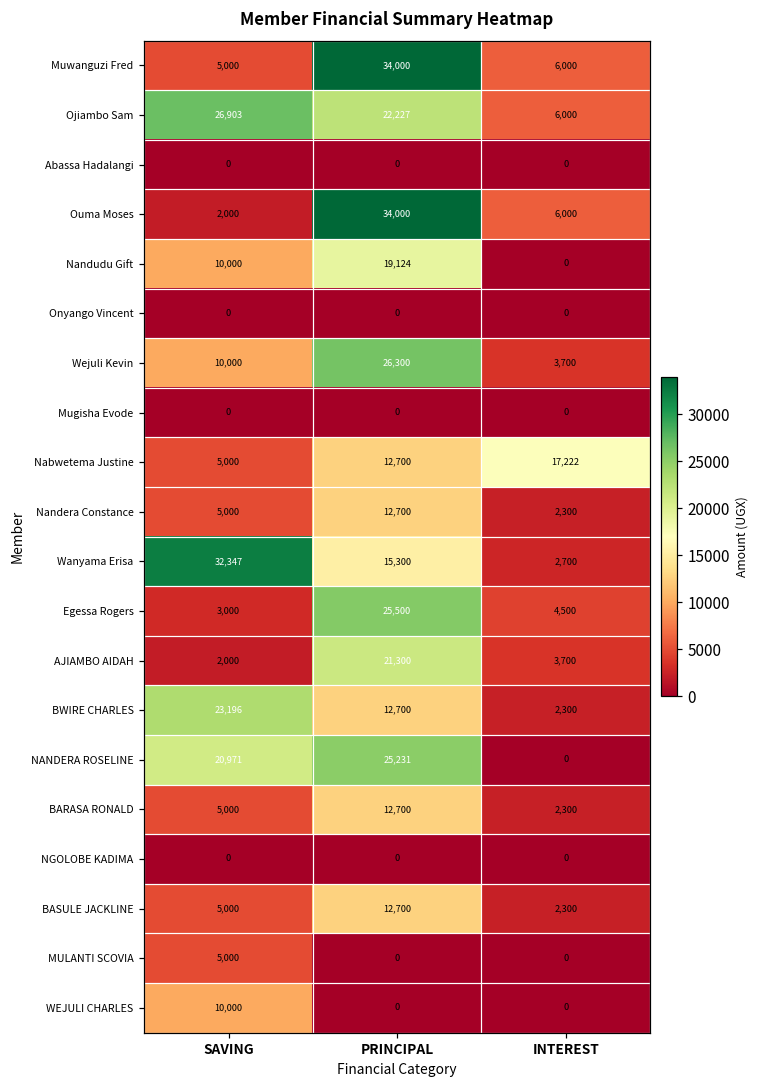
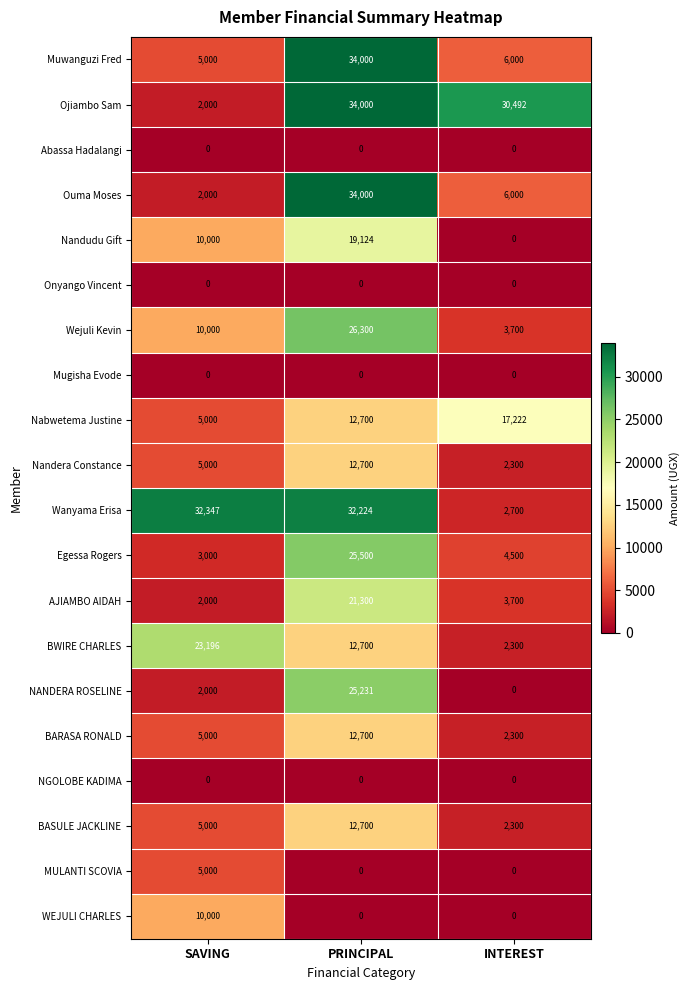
Ojiambo Sam, SAVING: 26,903 -> 2,000
Ojiambo Sam, PRINCIPAL: 22,227 -> 34,000
Ojiambo Sam, INTEREST: 6,000 -> 30,492
Wanyama Erisa, PRINCIPAL: 15,300 -> 32,224
NANDERA ROSELINE, SAVING: 20,971 -> 2,000
